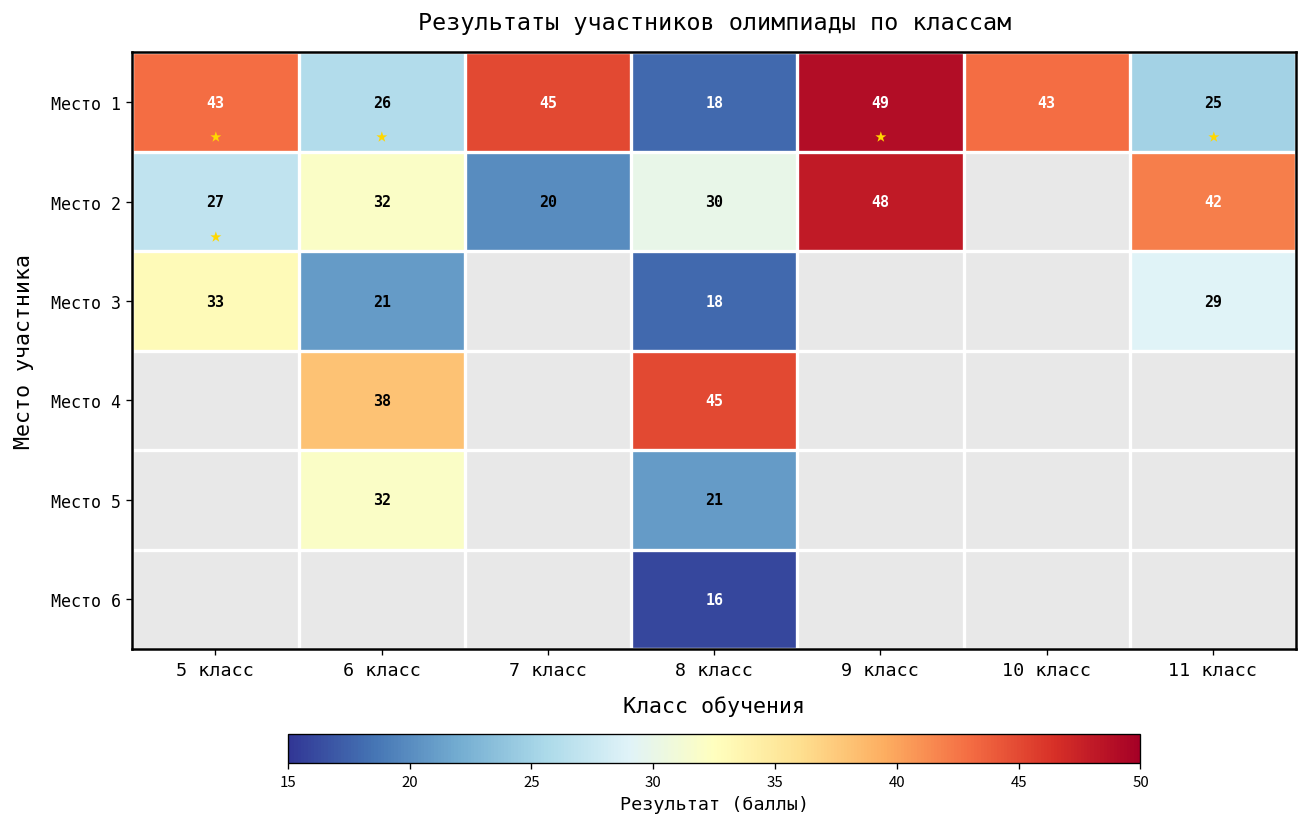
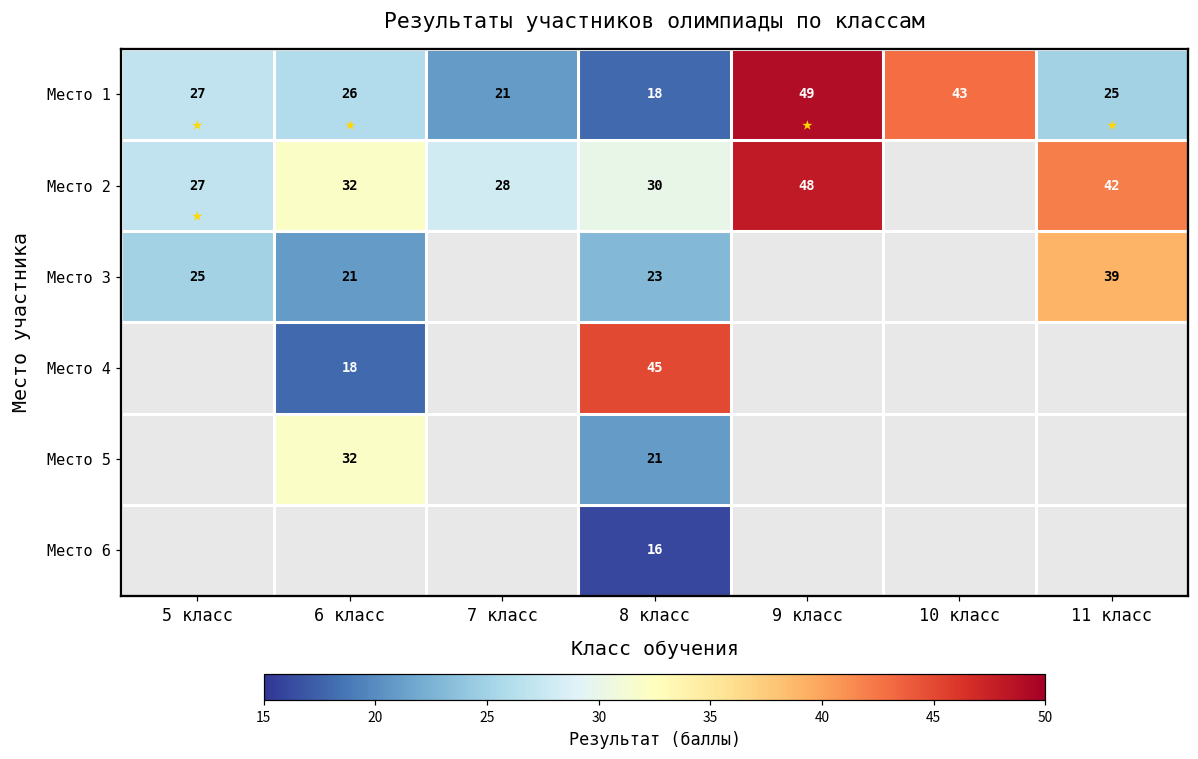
Место 1, 5 класс: 43 -> 27
Место 1, 7 класс: 45 -> 21
Место 2, 7 класс: 20 -> 28
Место 3, 5 класс: 33 -> 25
Место 3, 8 класс: 18 -> 23
Место 3, 11 класс: 29 -> 39
Место 4, 6 класс: 38 -> 18
